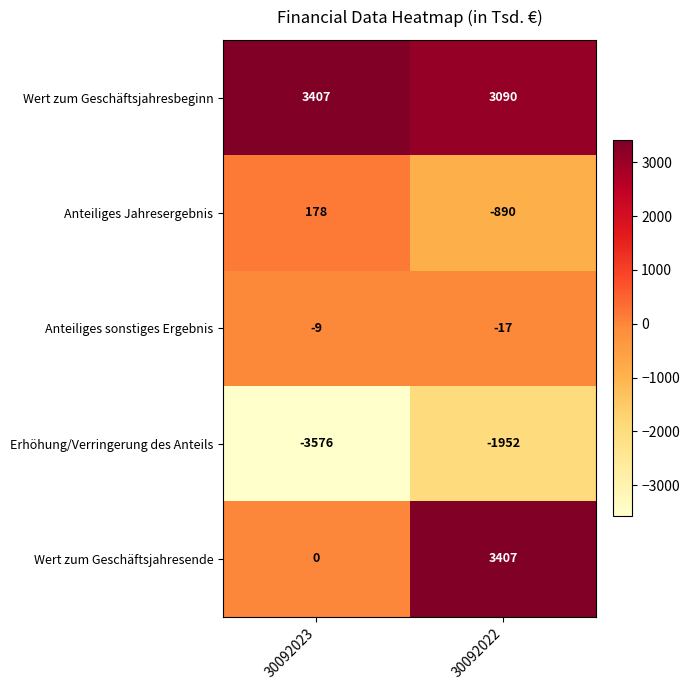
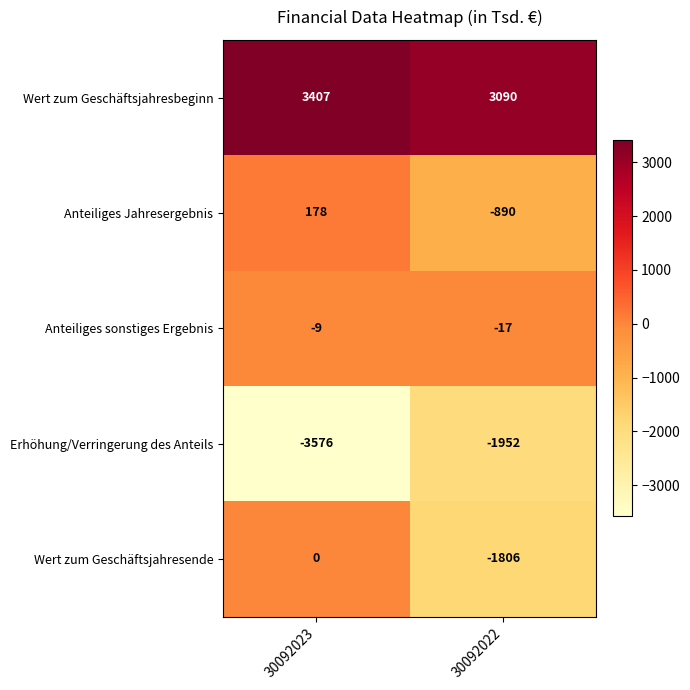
Wert zum Geschäftsjahresende, 30092022: 3407 -> -1806
